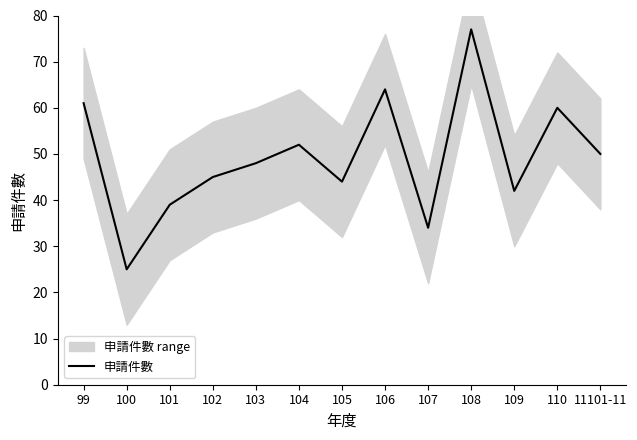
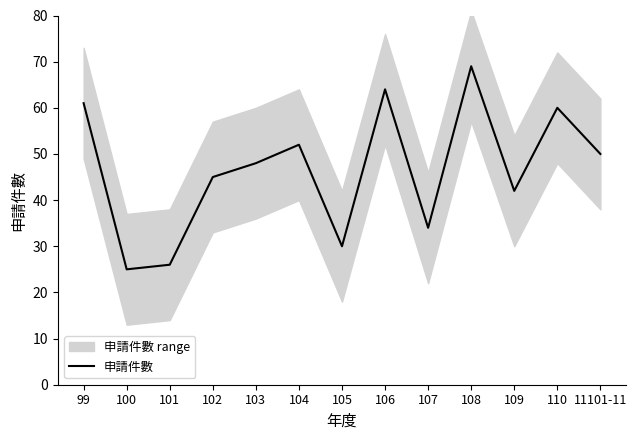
申請件數, 101: 39 -> 26
申請件數, 105: 44 -> 30
申請件數, 108: 77 -> 69
